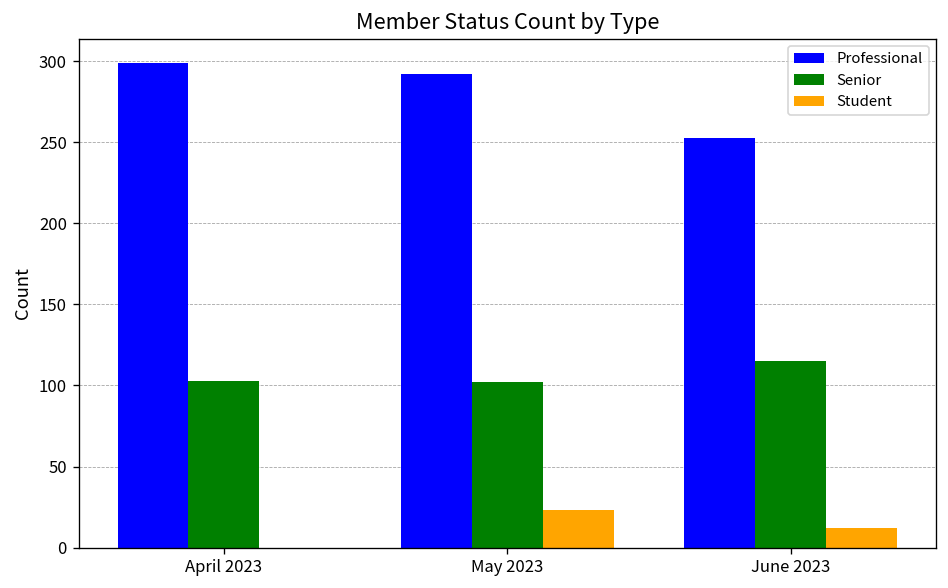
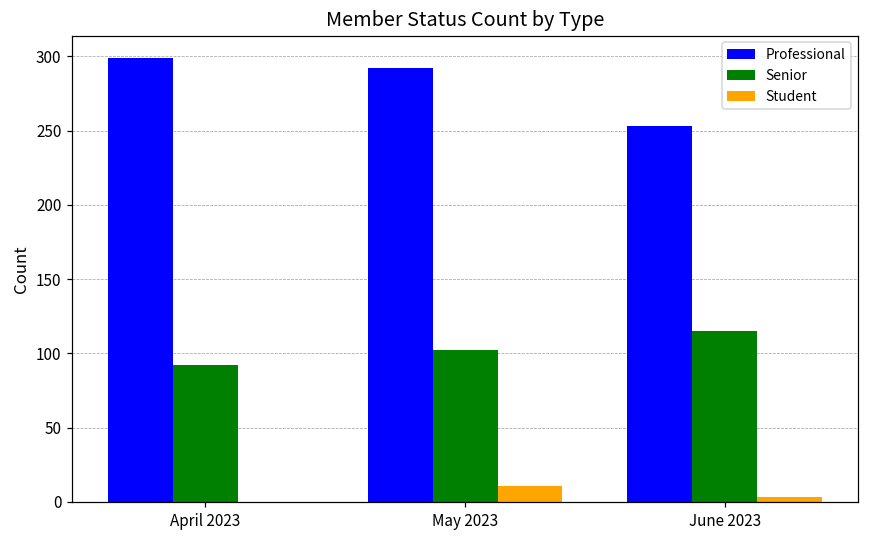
Senior, April 2023: 103 -> 92
Student, May 2023: 23 -> 11
Student, June 2023: 12 -> 3
